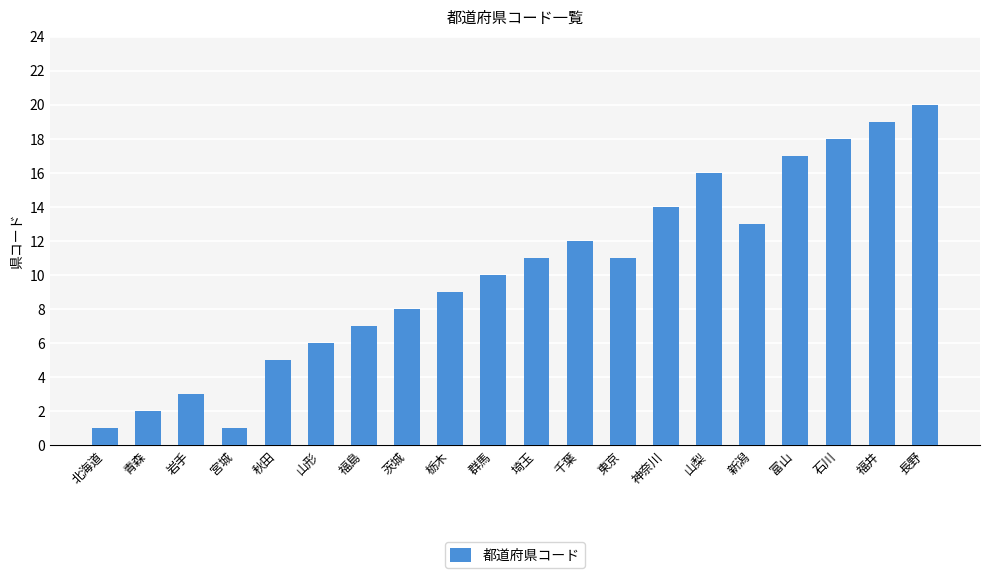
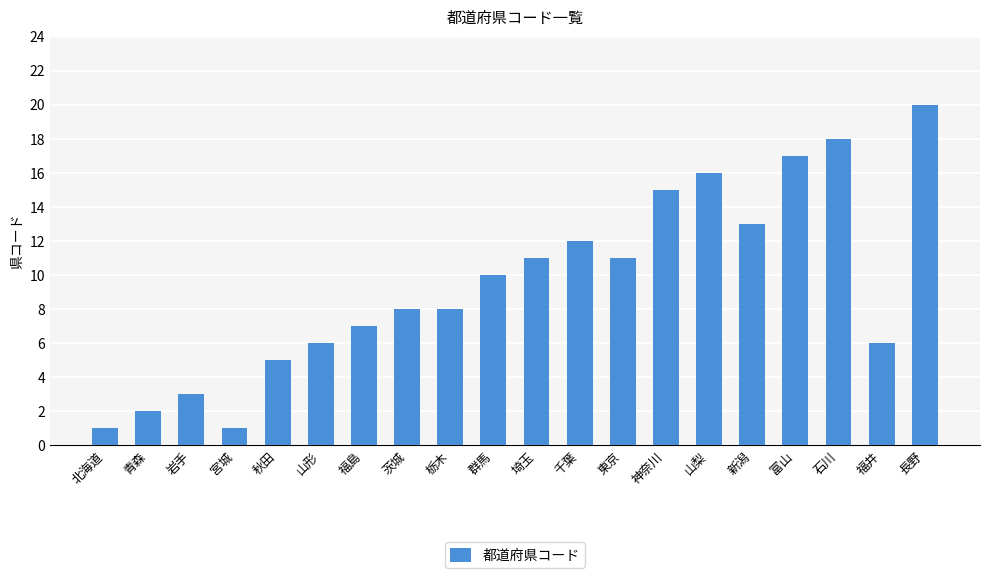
栃木: 9 -> 8
神奈川: 14 -> 15
福井: 19 -> 6
